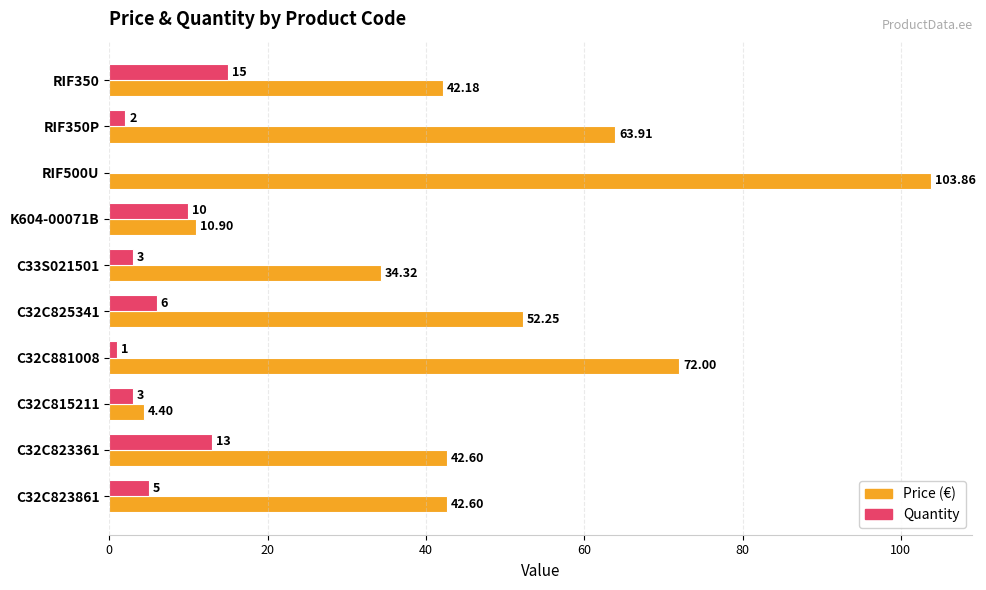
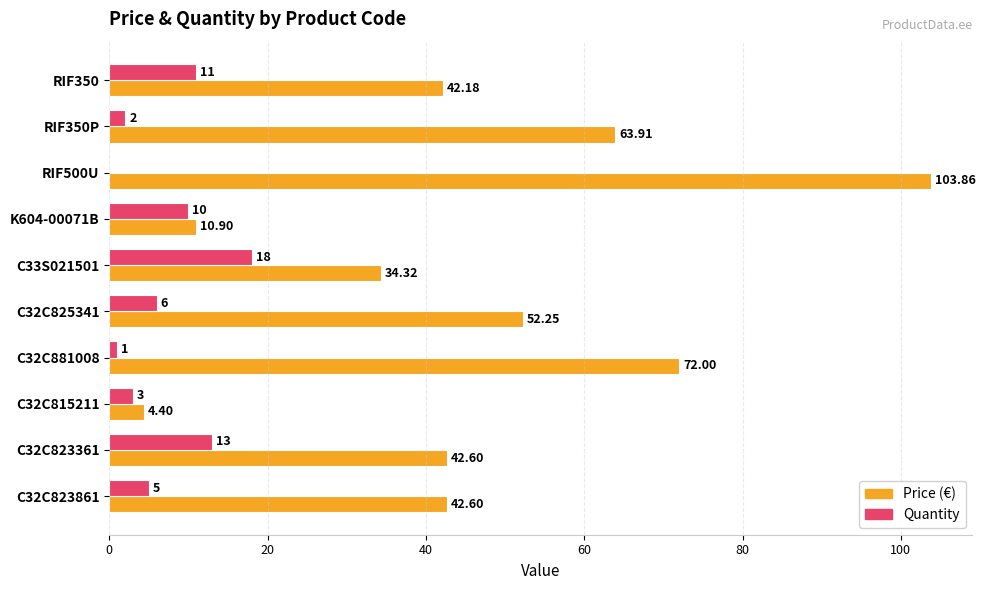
Quantity, RIF350: 15 -> 11
Quantity, C33S021501: 3 -> 18
